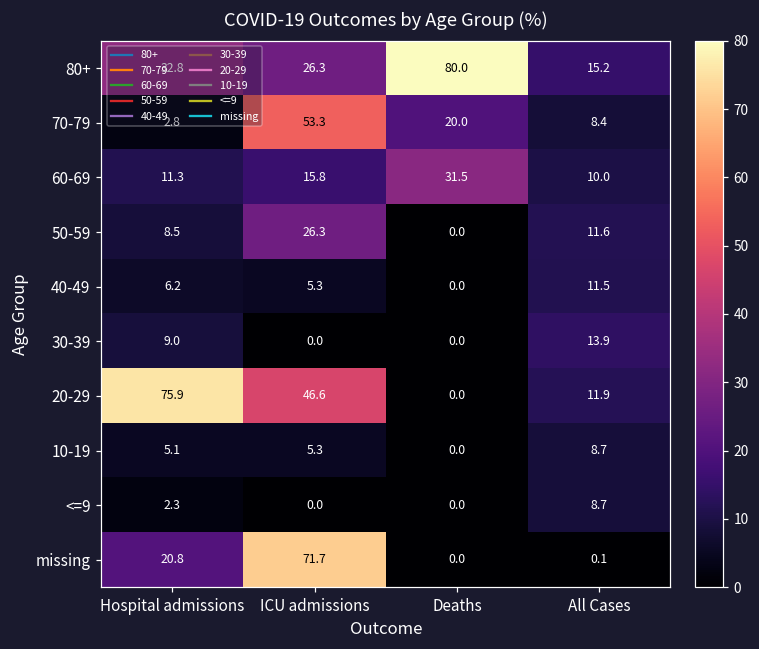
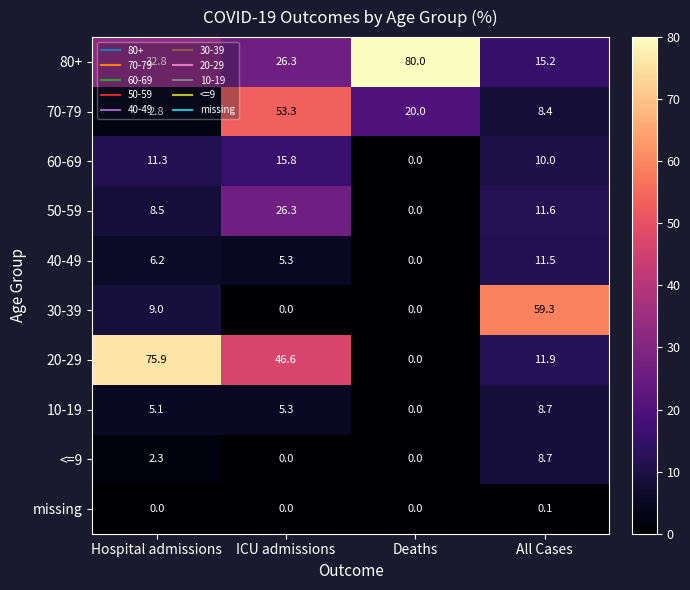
60-69, Deaths: 31.5 -> 0.0
30-39, All Cases: 13.9 -> 59.3
missing, Hospital admissions: 20.8 -> 0.0
missing, ICU admissions: 71.7 -> 0.0
